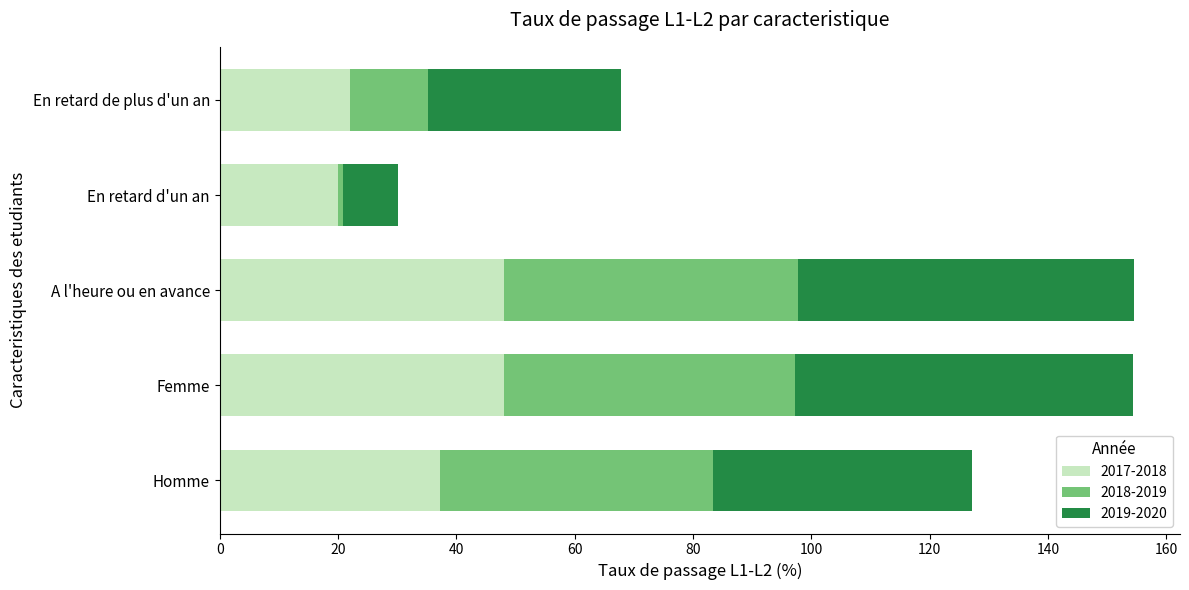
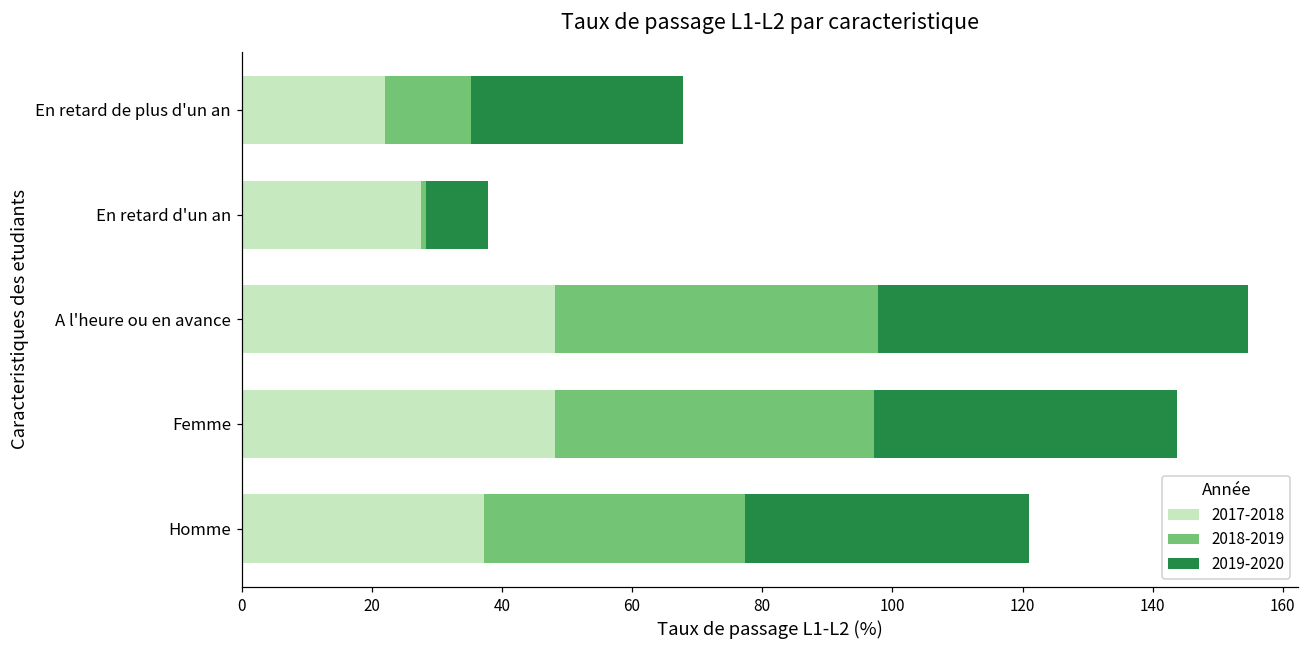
2017-2018, En retard d'un an: 20 -> 28
2019-2020, Femme: 57 -> 47
2018-2019, Homme: 46 -> 40
